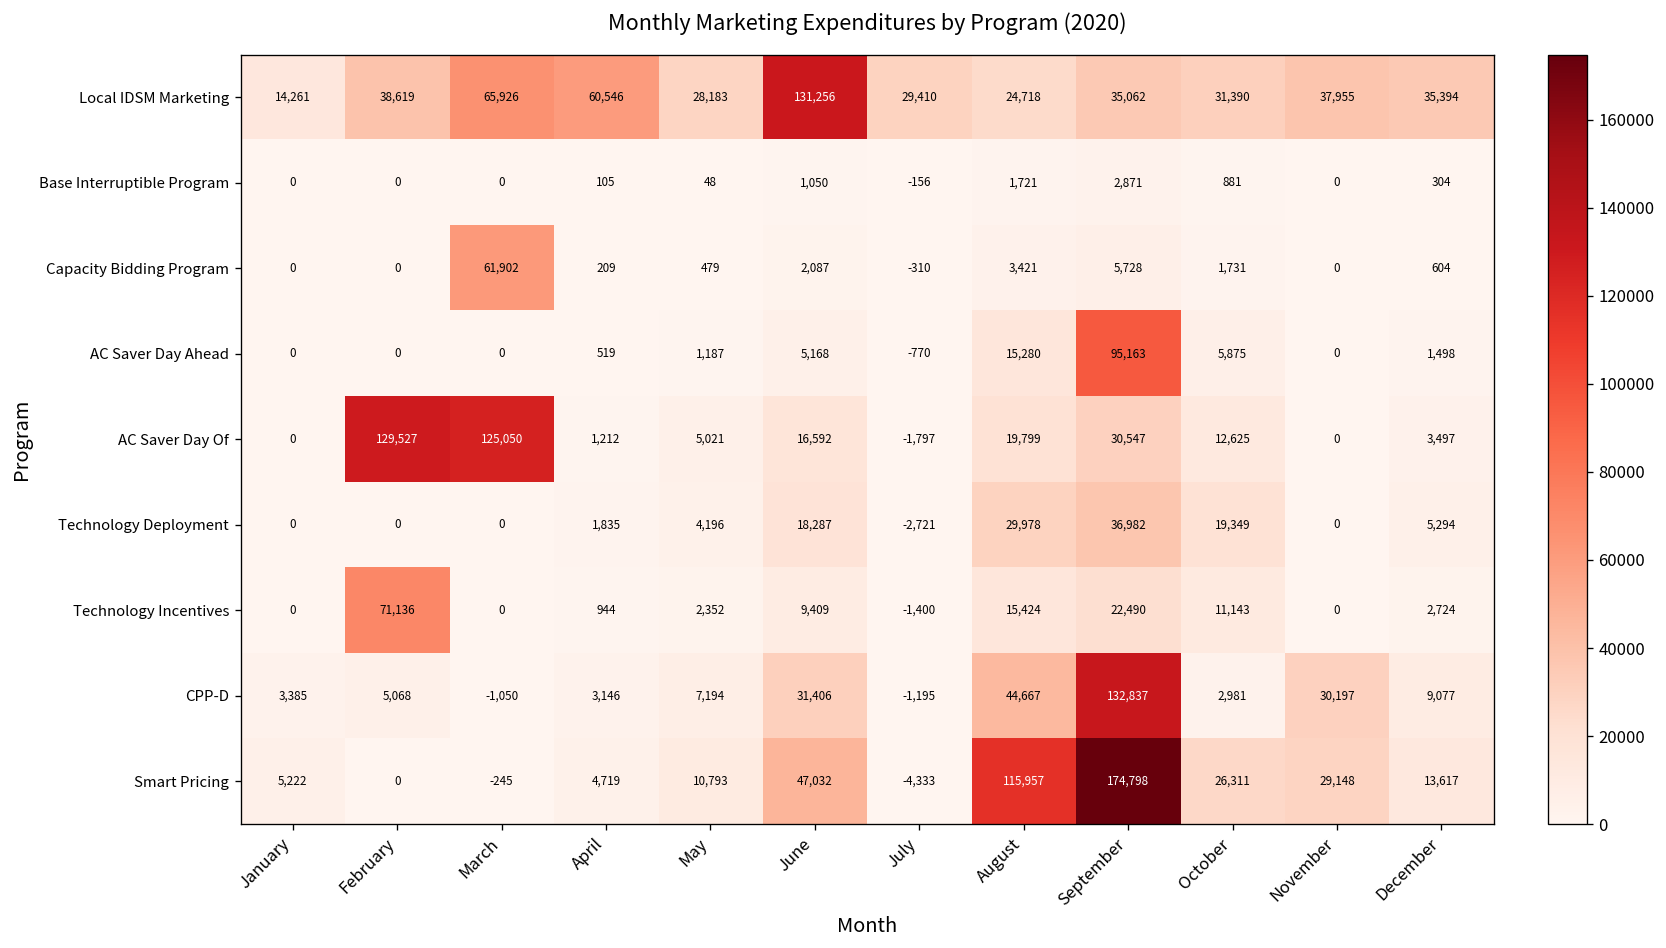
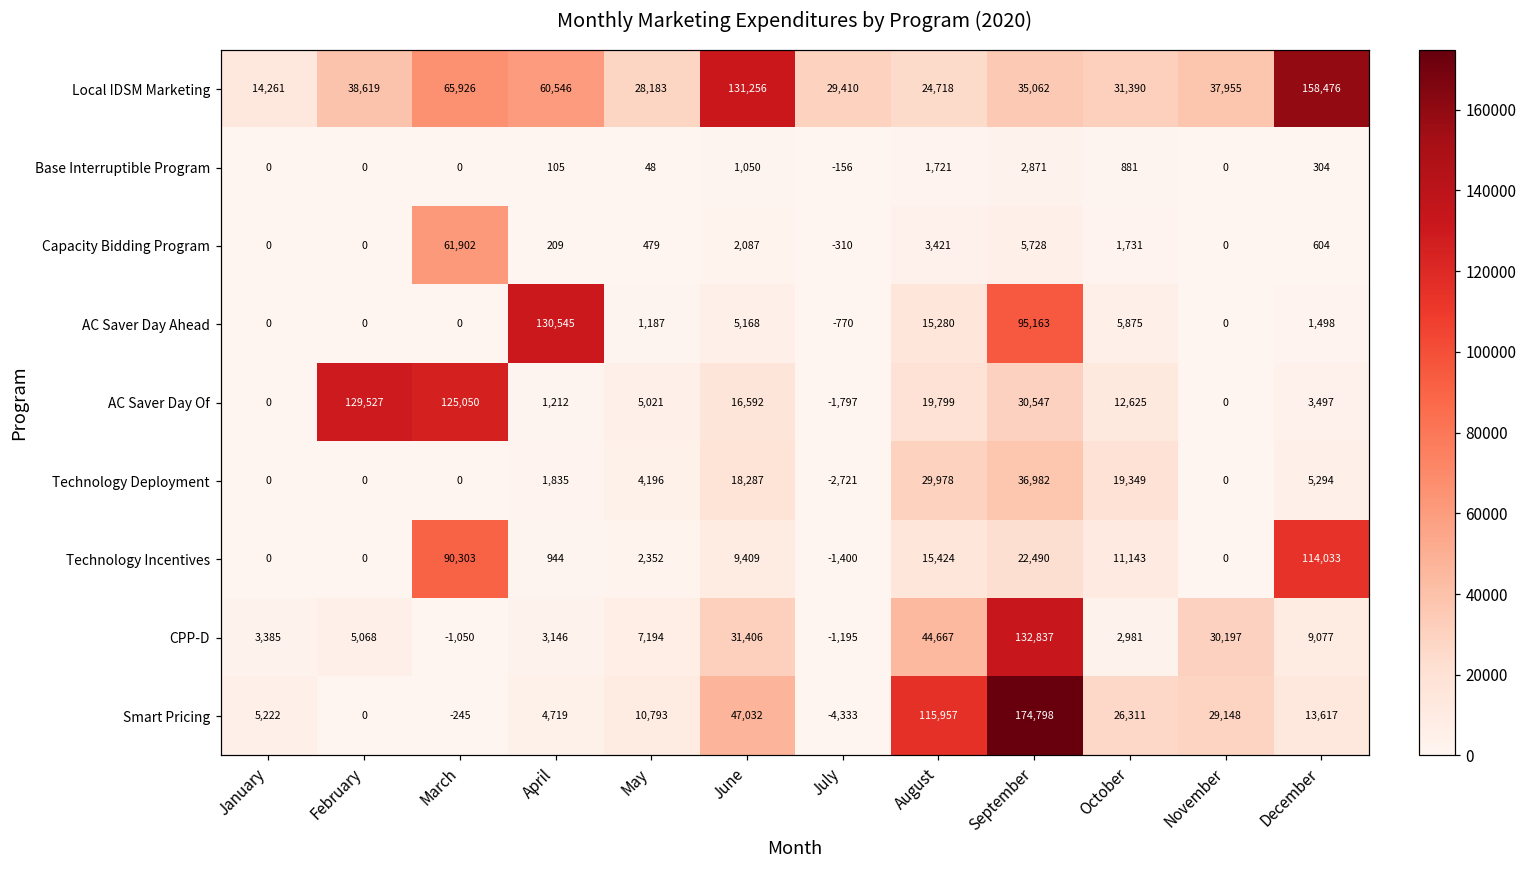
Local IDSM Marketing, December: 35,394 -> 158,476
AC Saver Day Ahead, April: 519 -> 130,545
Technology Incentives, February: 71,136 -> 0
Technology Incentives, March: 0 -> 90,303
Technology Incentives, December: 2,724 -> 114,033
